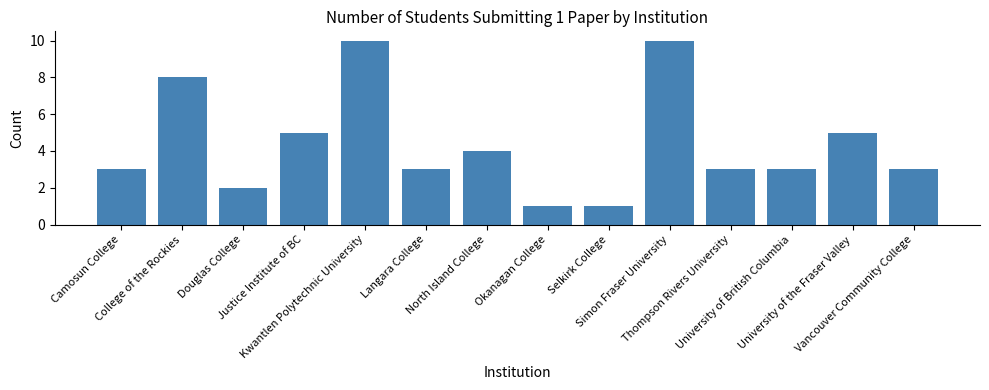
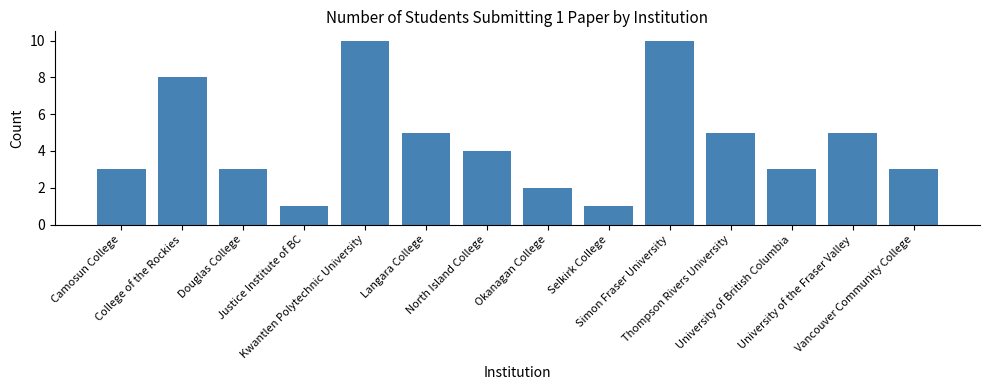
Douglas College: 2 -> 3
Justice Institute of BC: 5 -> 1
Langara College: 3 -> 5
Okanagan College: 1 -> 2
Thompson Rivers University: 3 -> 5
